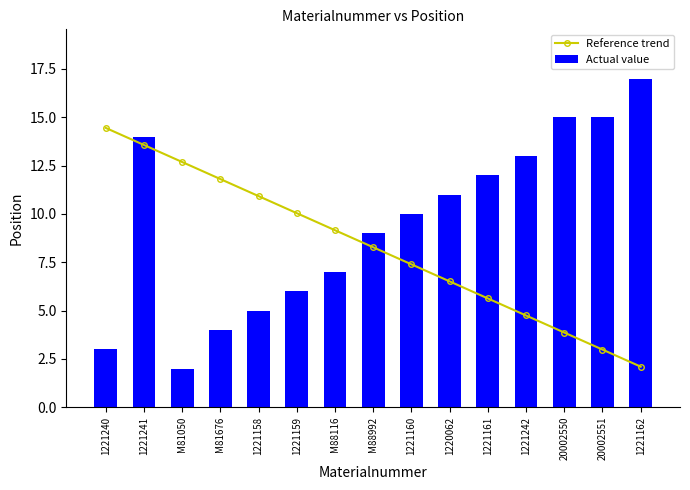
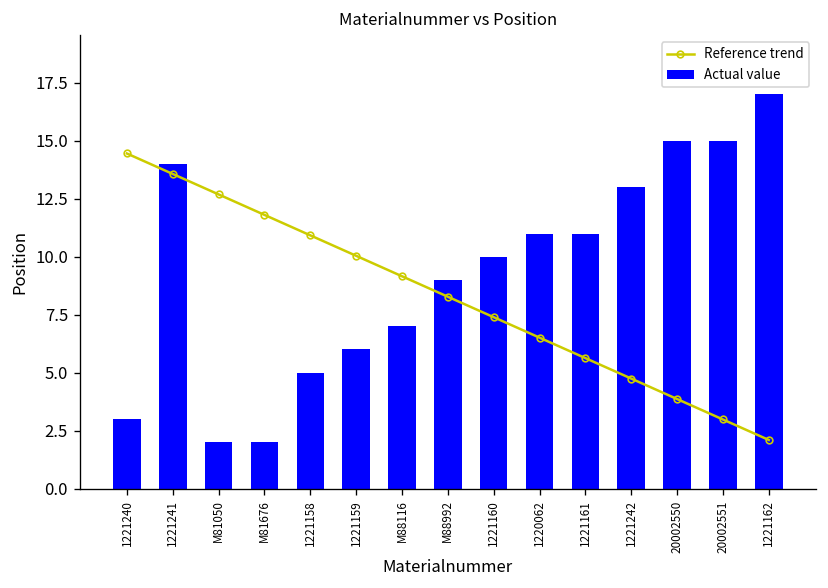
Actual value, M81676: 4 -> 2
Actual value, 1221161: 12 -> 11
